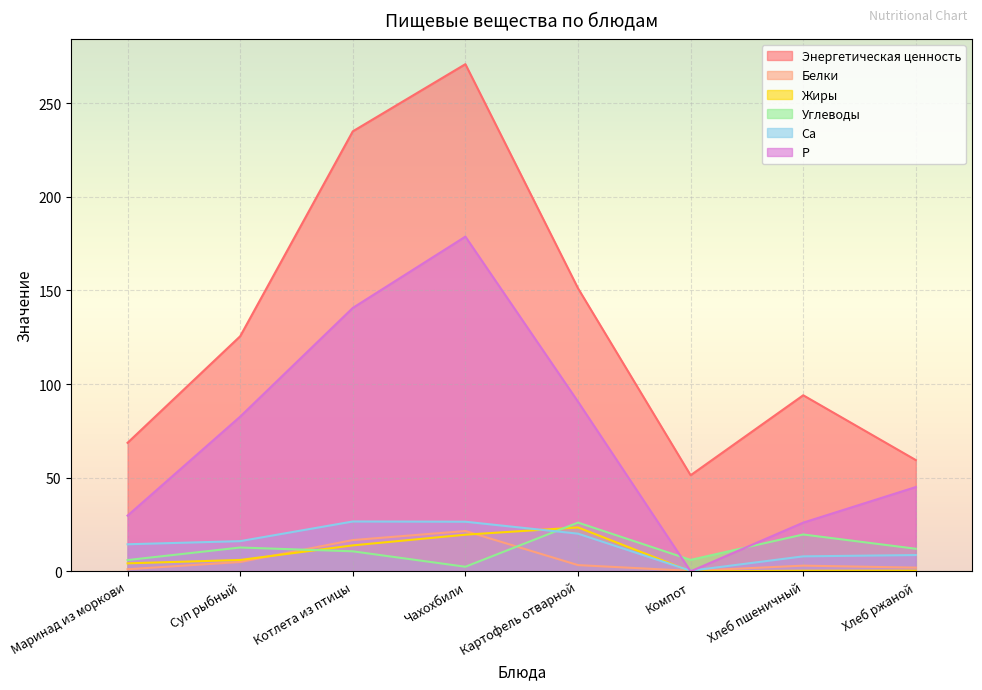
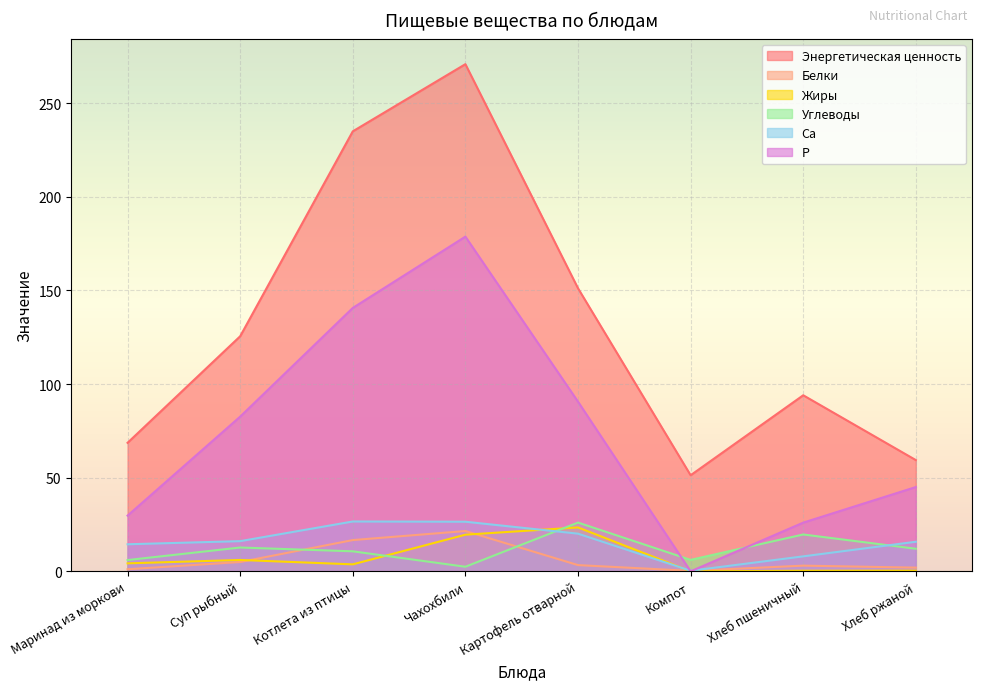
Жиры, Котлета из птицы: 14 -> 4
Ca, Хлеб ржаной: 9 -> 16
